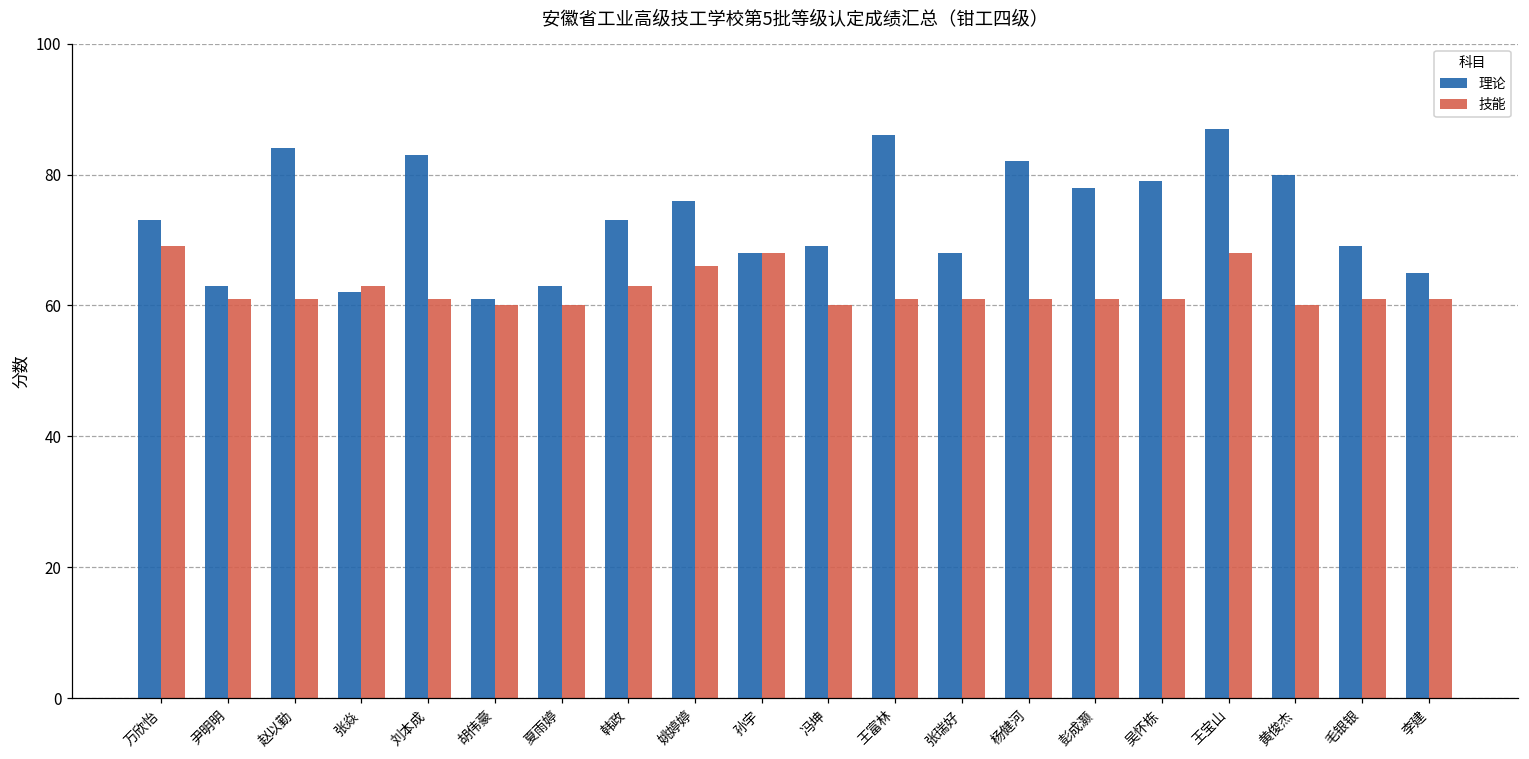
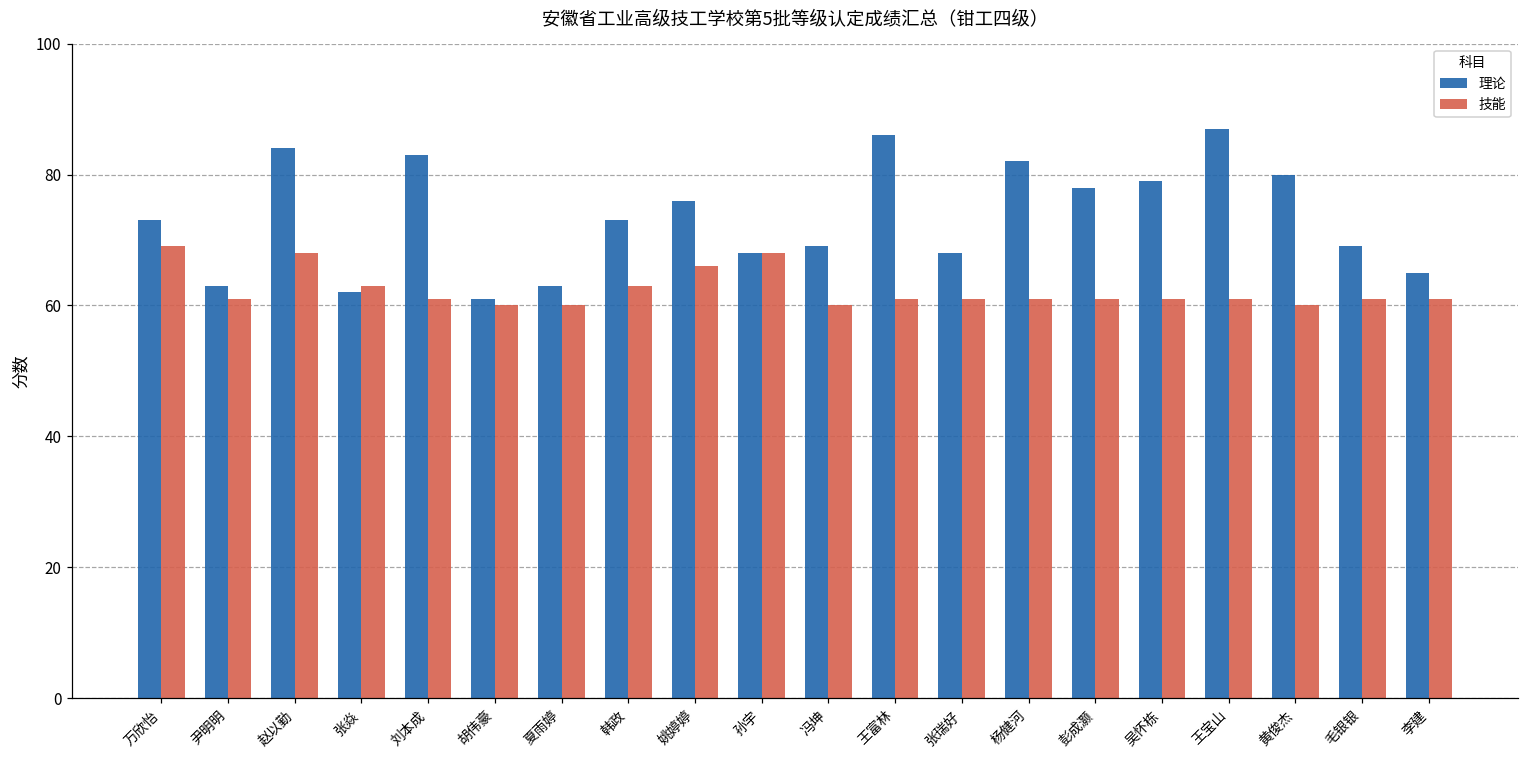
技能, 赵以勤: 61 -> 68
技能, 王宝山: 68 -> 61
